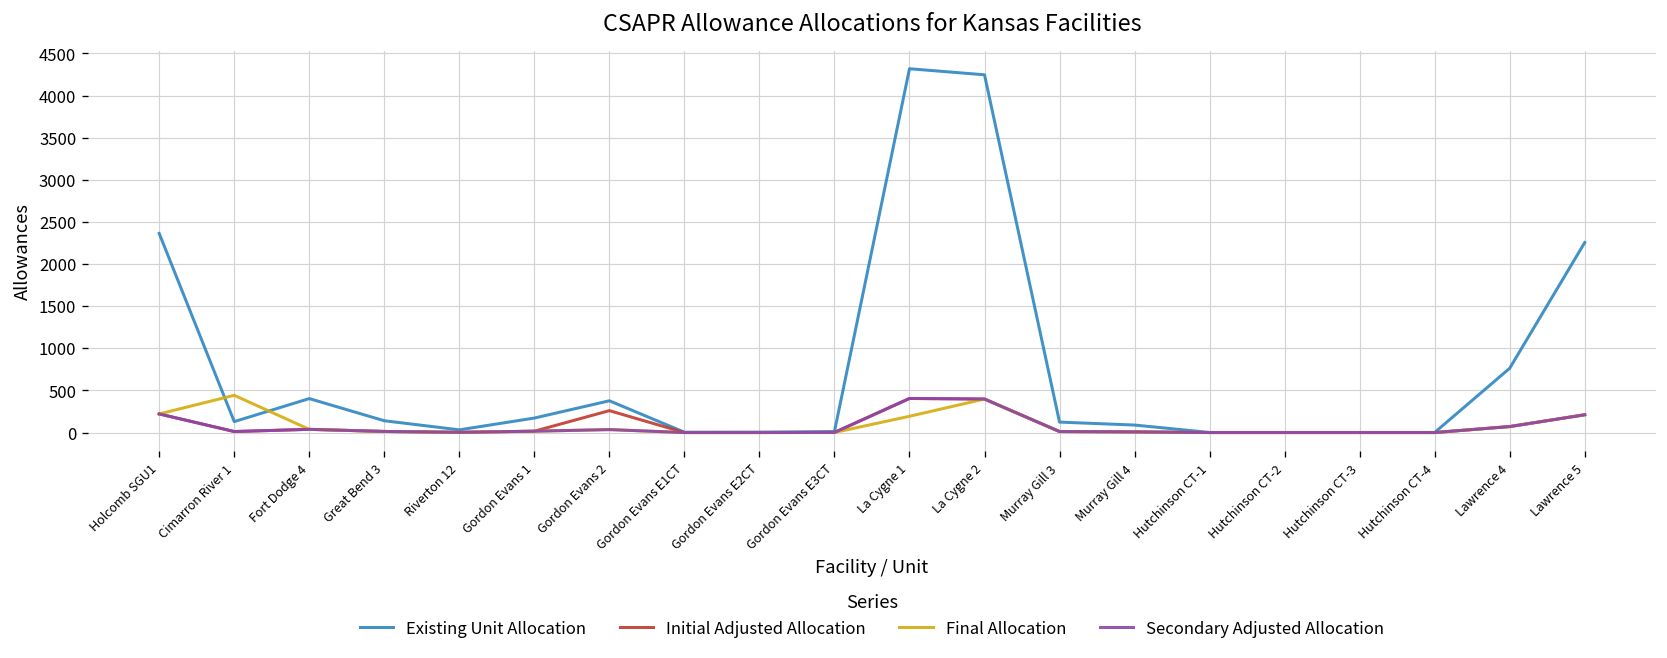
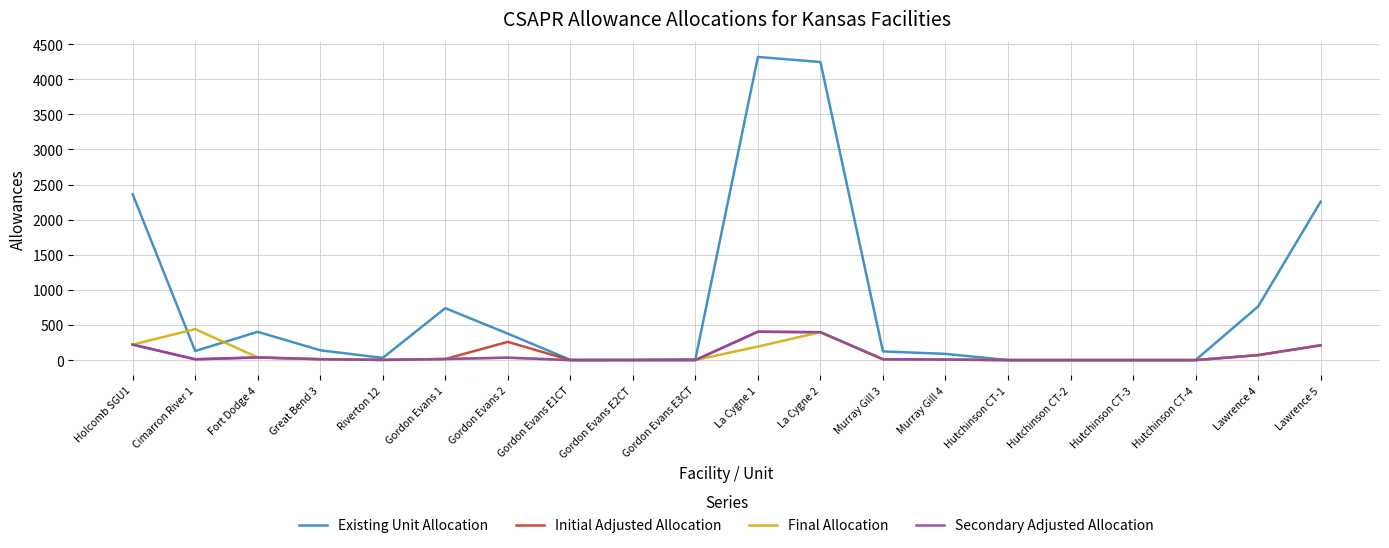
Existing Unit Allocation, Gordon Evans 1: 200 -> 700
